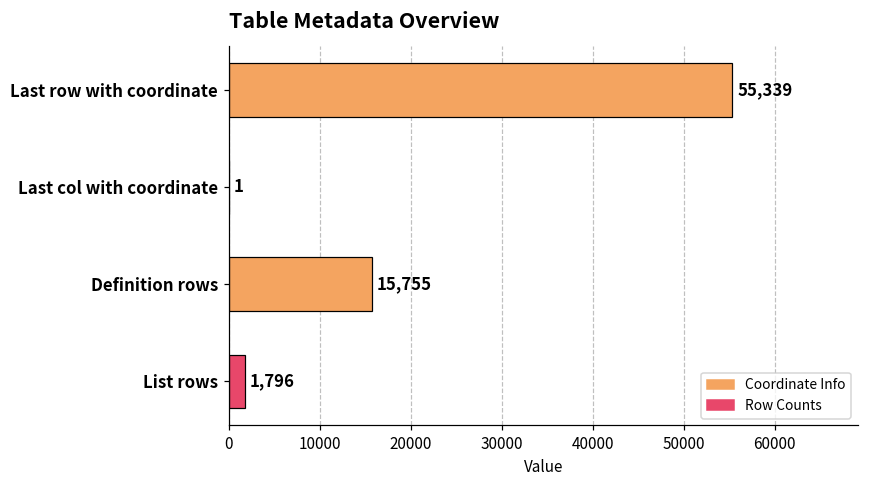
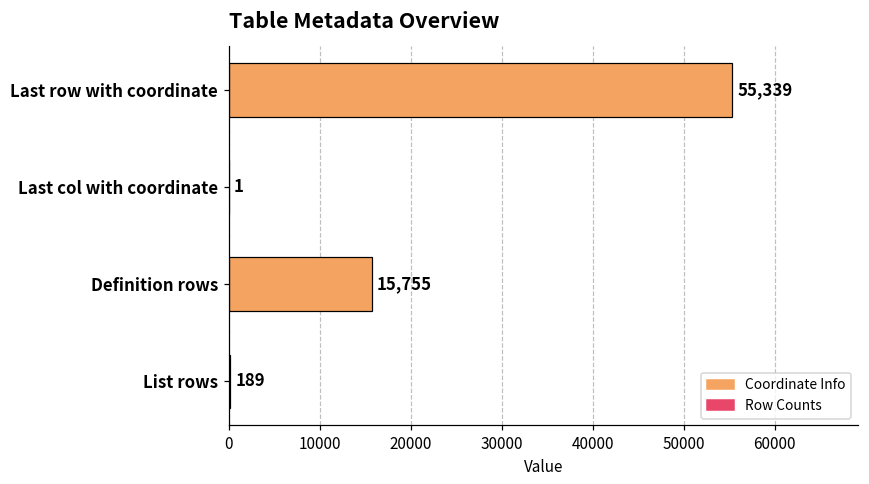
List rows: 1,796 -> 189
